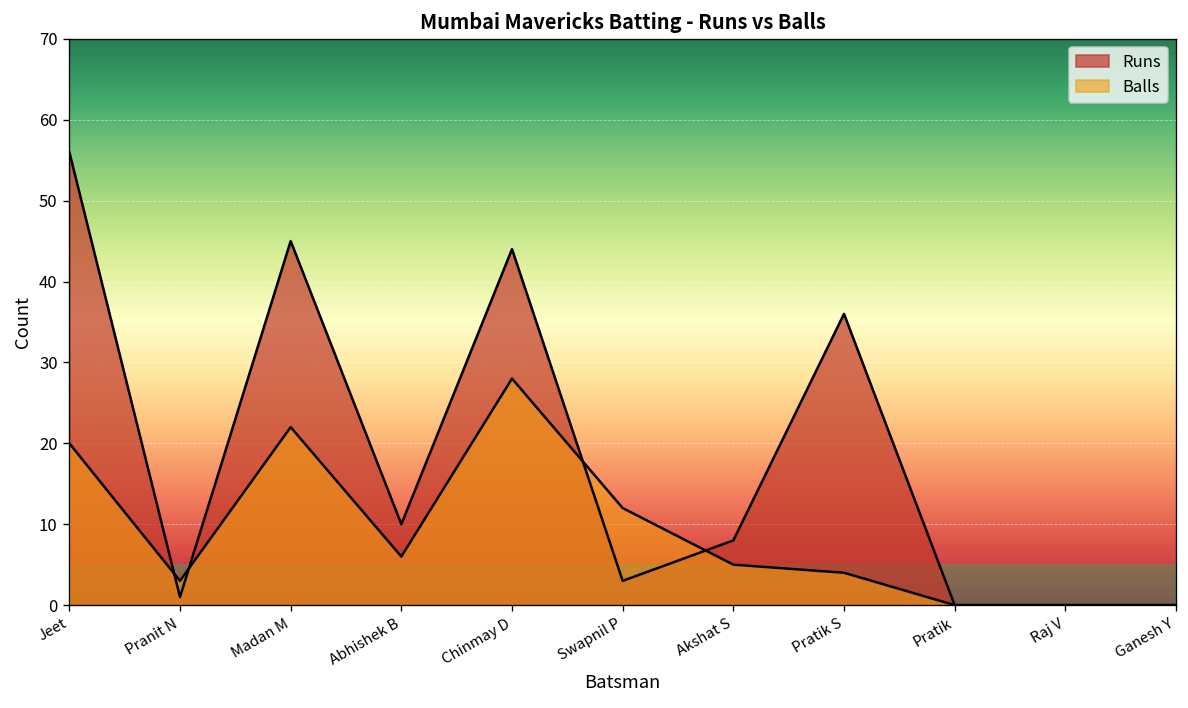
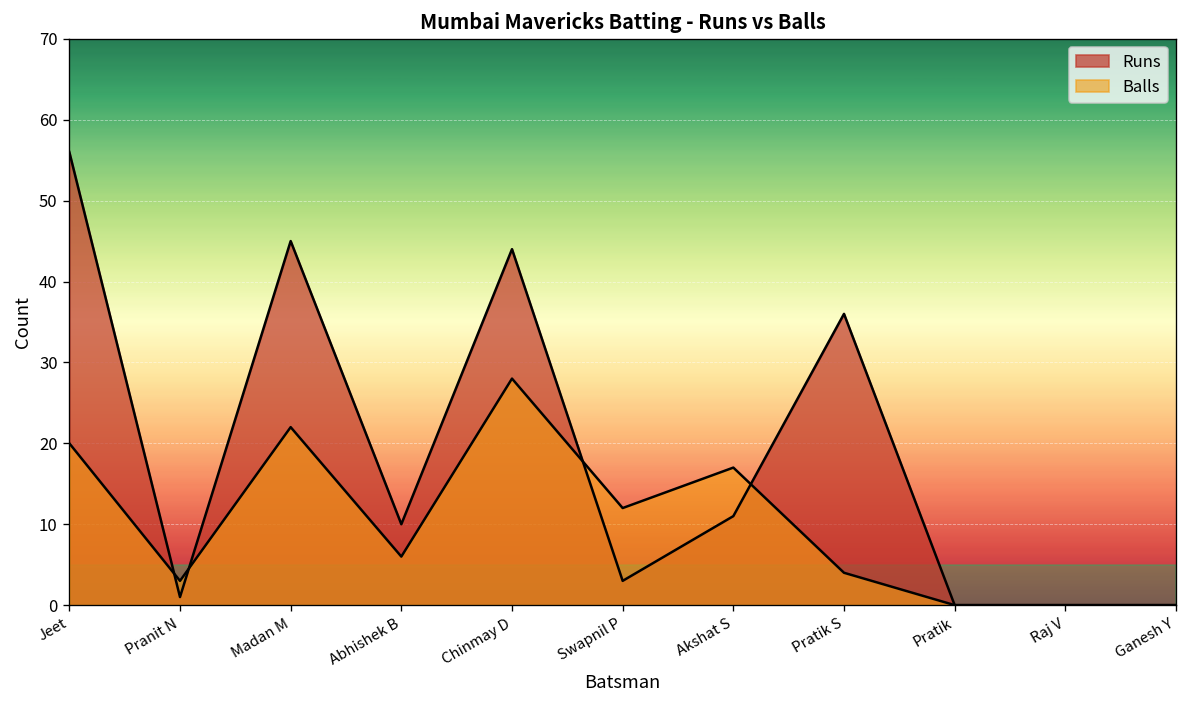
Runs, Akshat S: 8 -> 11
Balls, Akshat S: 5 -> 17
